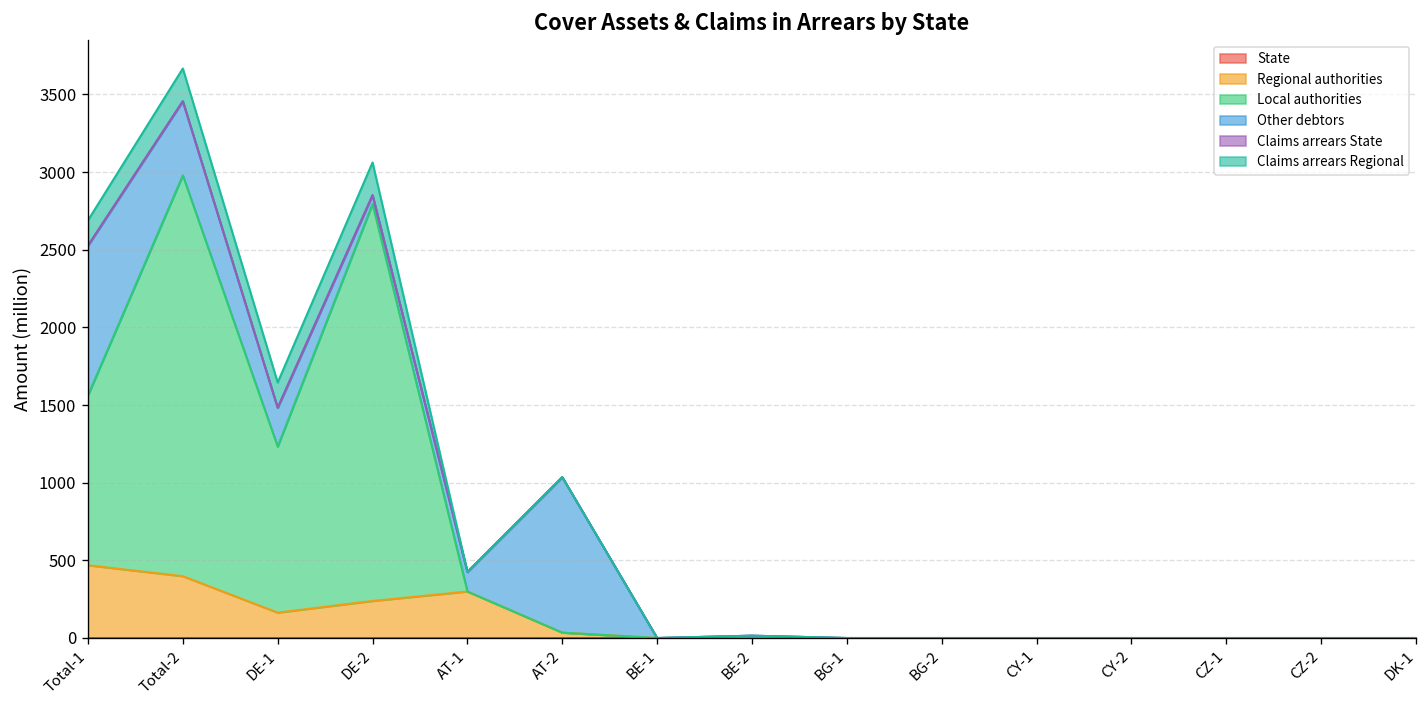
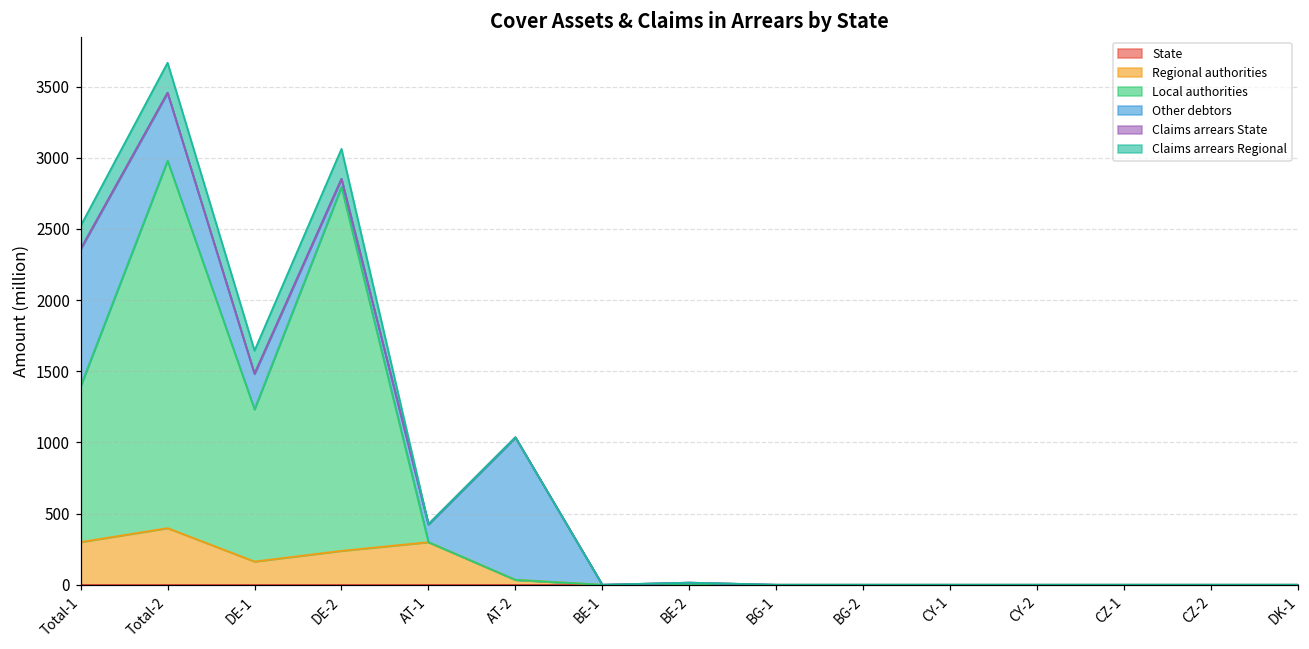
Regional authorities, Total-1: 470 -> 300
